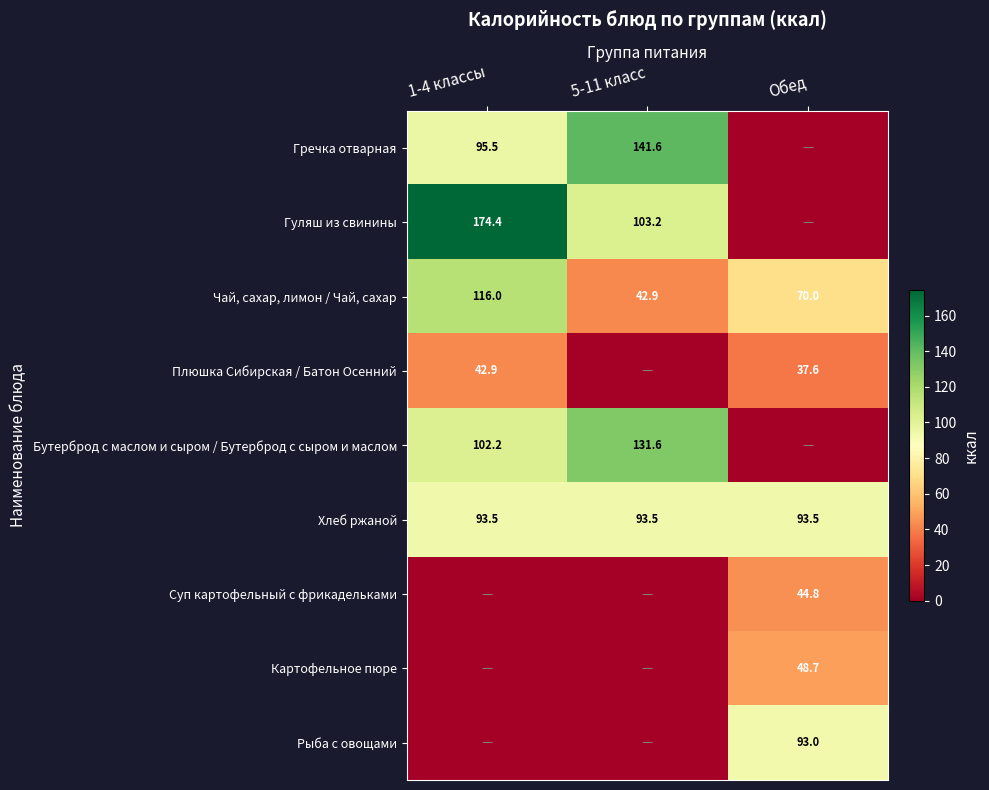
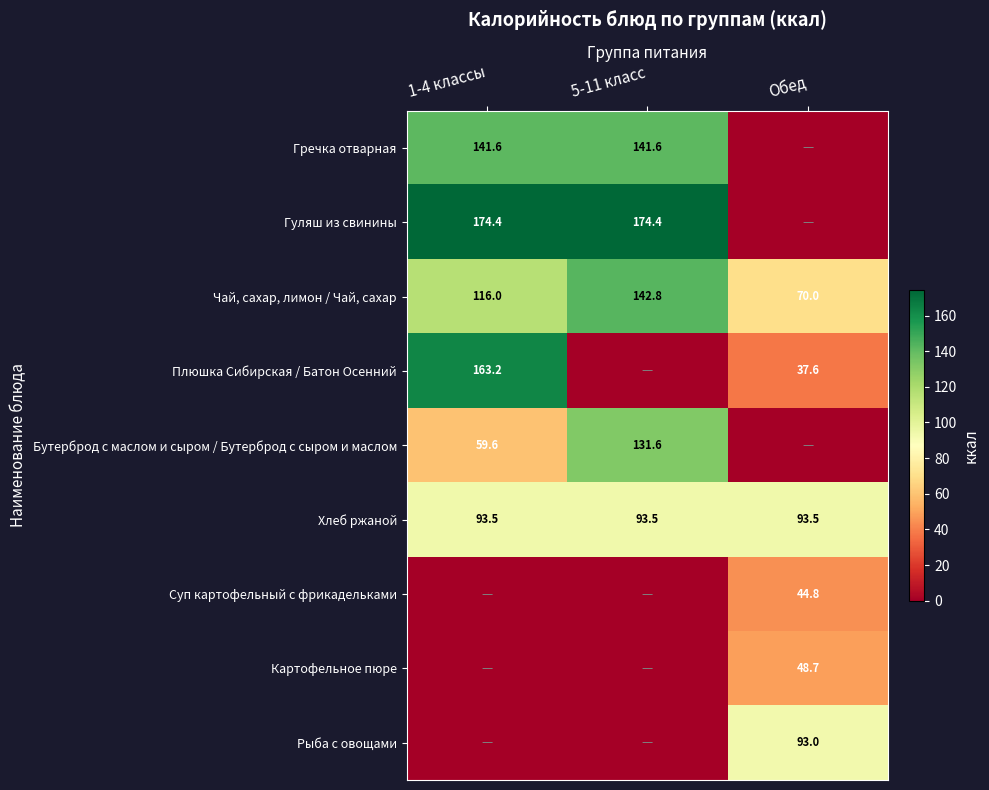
Гречка отварная, 1-4 классы: 95.5 -> 141.6
Гуляш из свинины, 5-11 класс: 103.2 -> 174.4
Чай, сахар, лимон / Чай, сахар, 5-11 класс: 42.9 -> 142.8
Плюшка Сибирская / Батон Осенний, 1-4 классы: 42.9 -> 163.2
Бутерброд с маслом и сыром / Бутерброд с сыром и маслом, 1-4 классы: 102.2 -> 59.6
